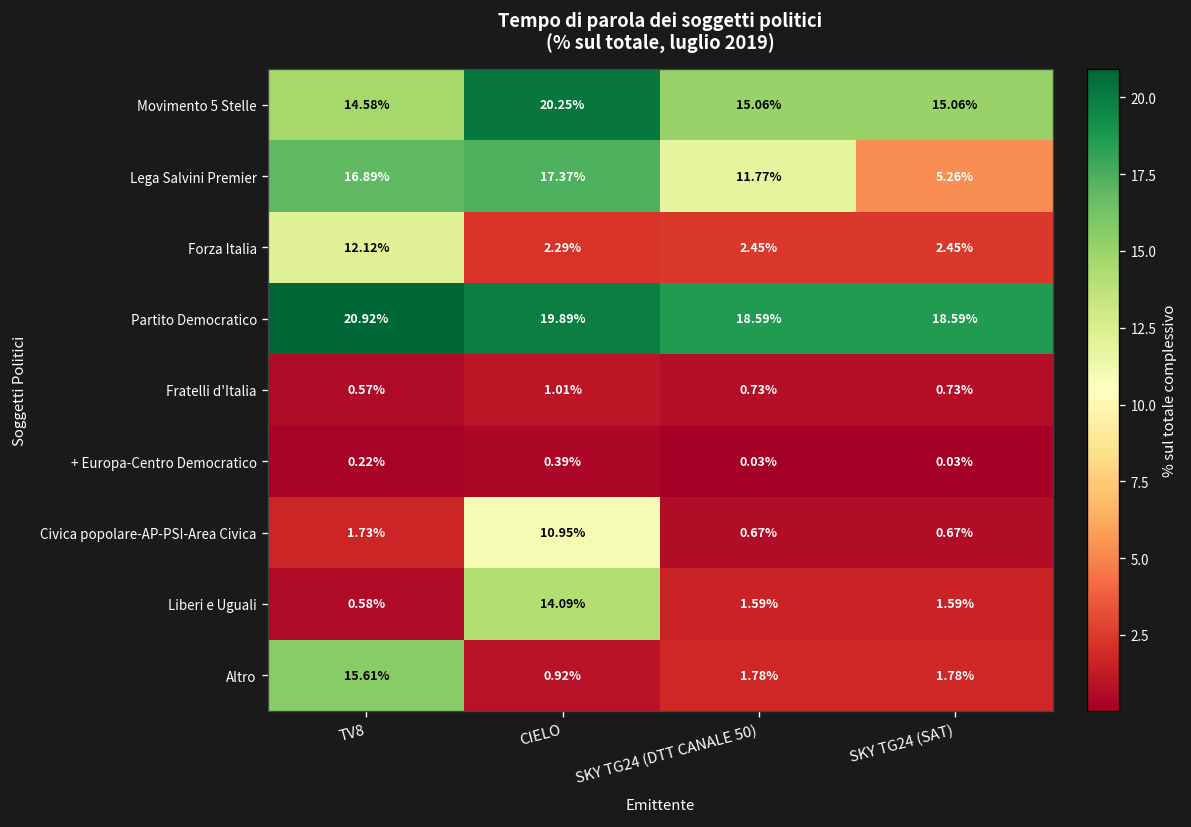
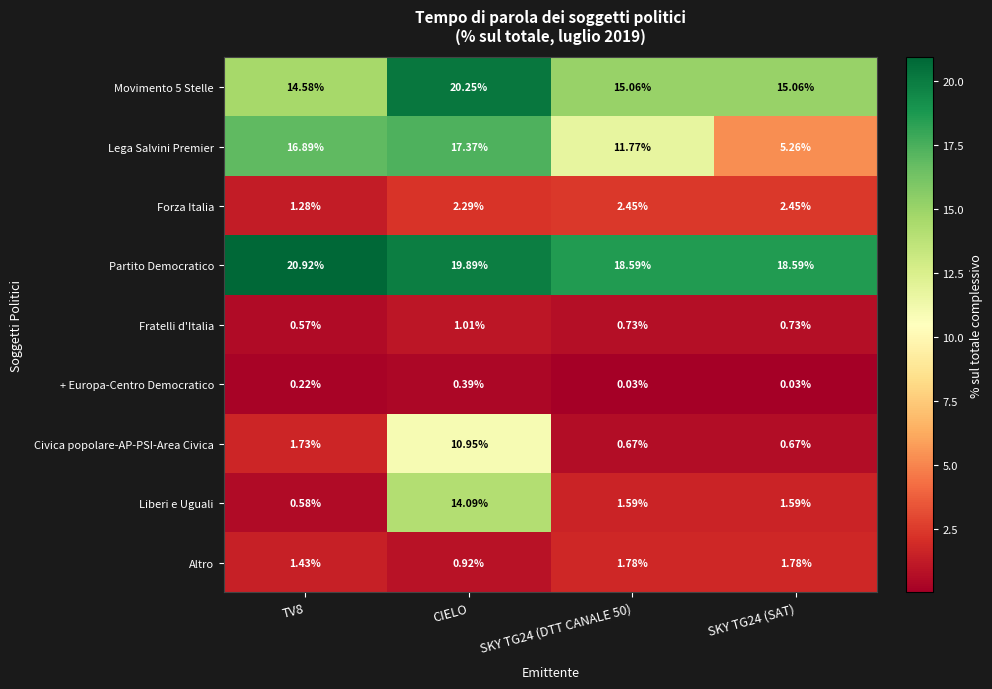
Forza Italia, TV8: 12.12% -> 1.28%
Altro, TV8: 15.61% -> 1.43%
